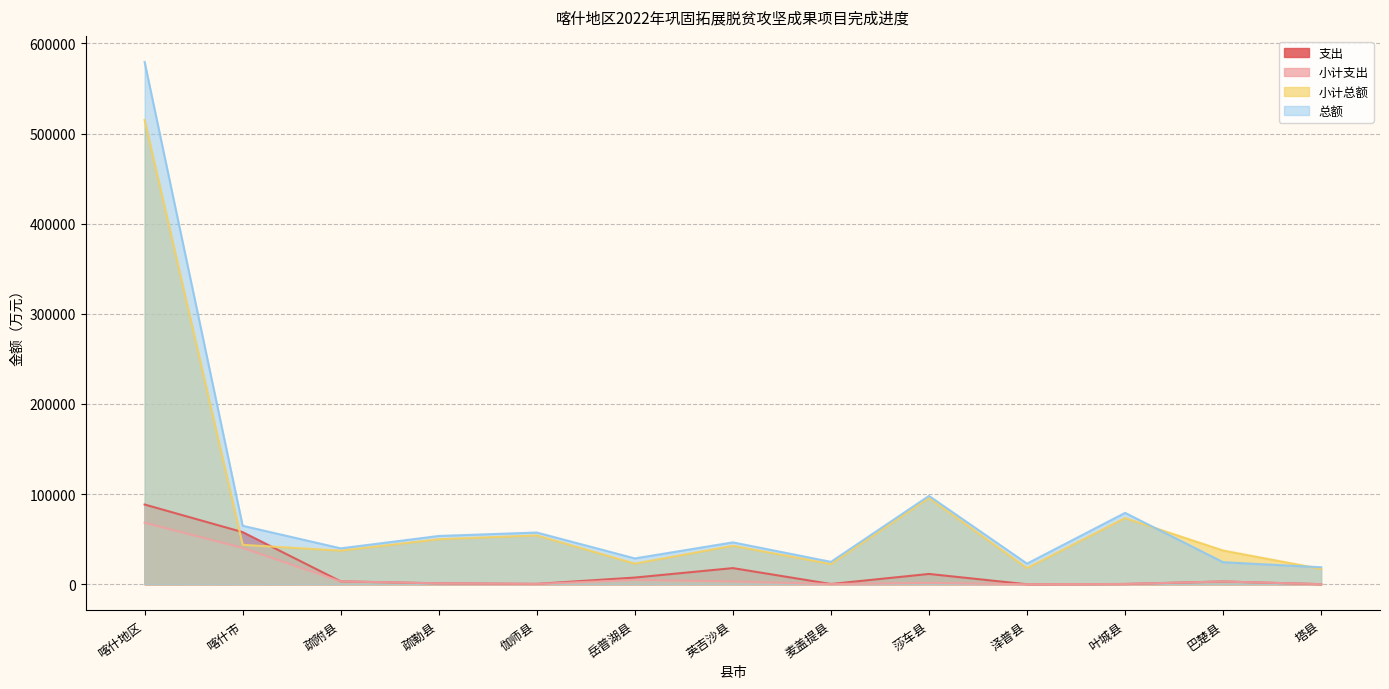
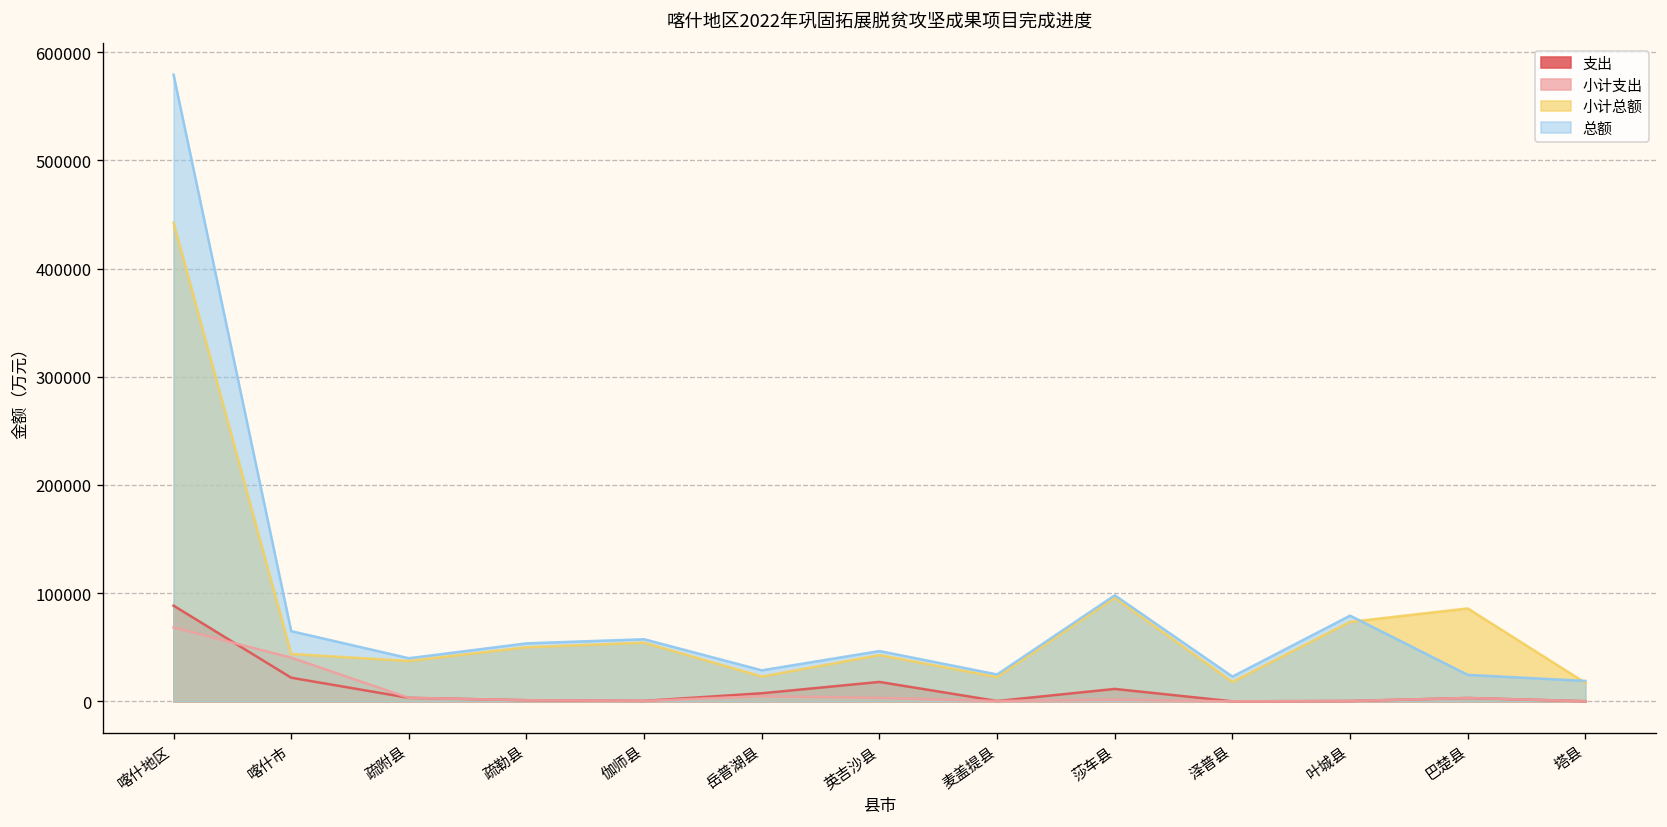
小计总额, 喀什地区: 510000 -> 440000
支出, 喀什市: 60000 -> 20000
小计总额, 巴楚县: 40000 -> 90000
